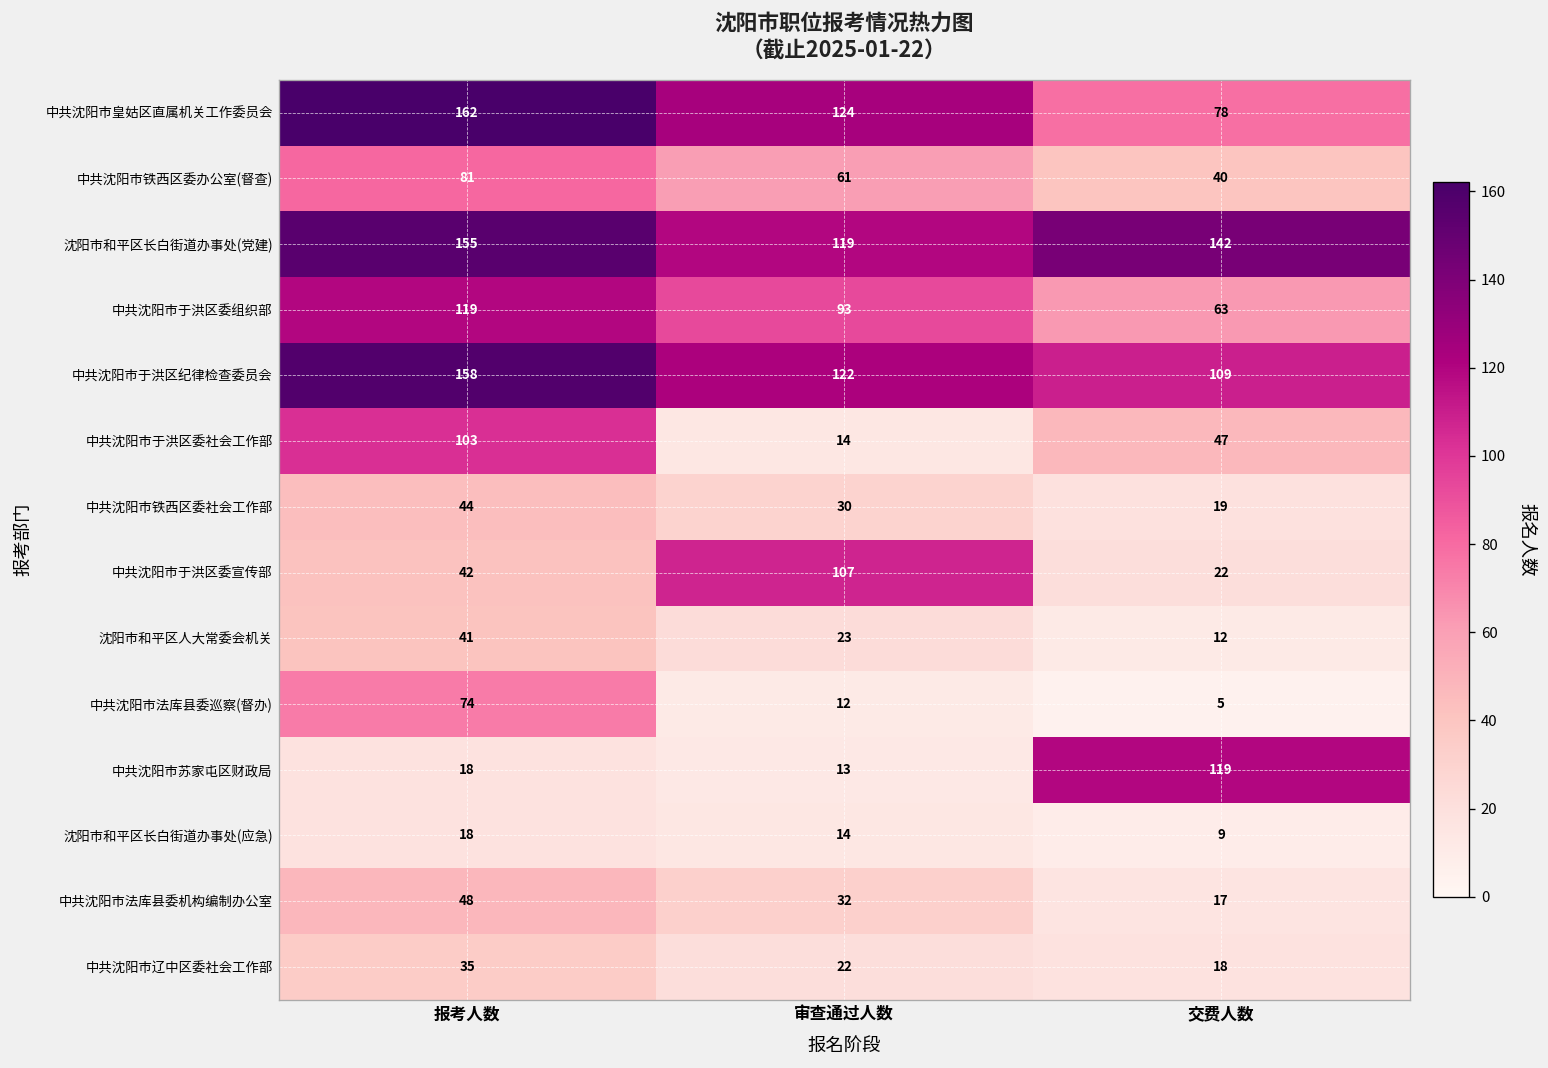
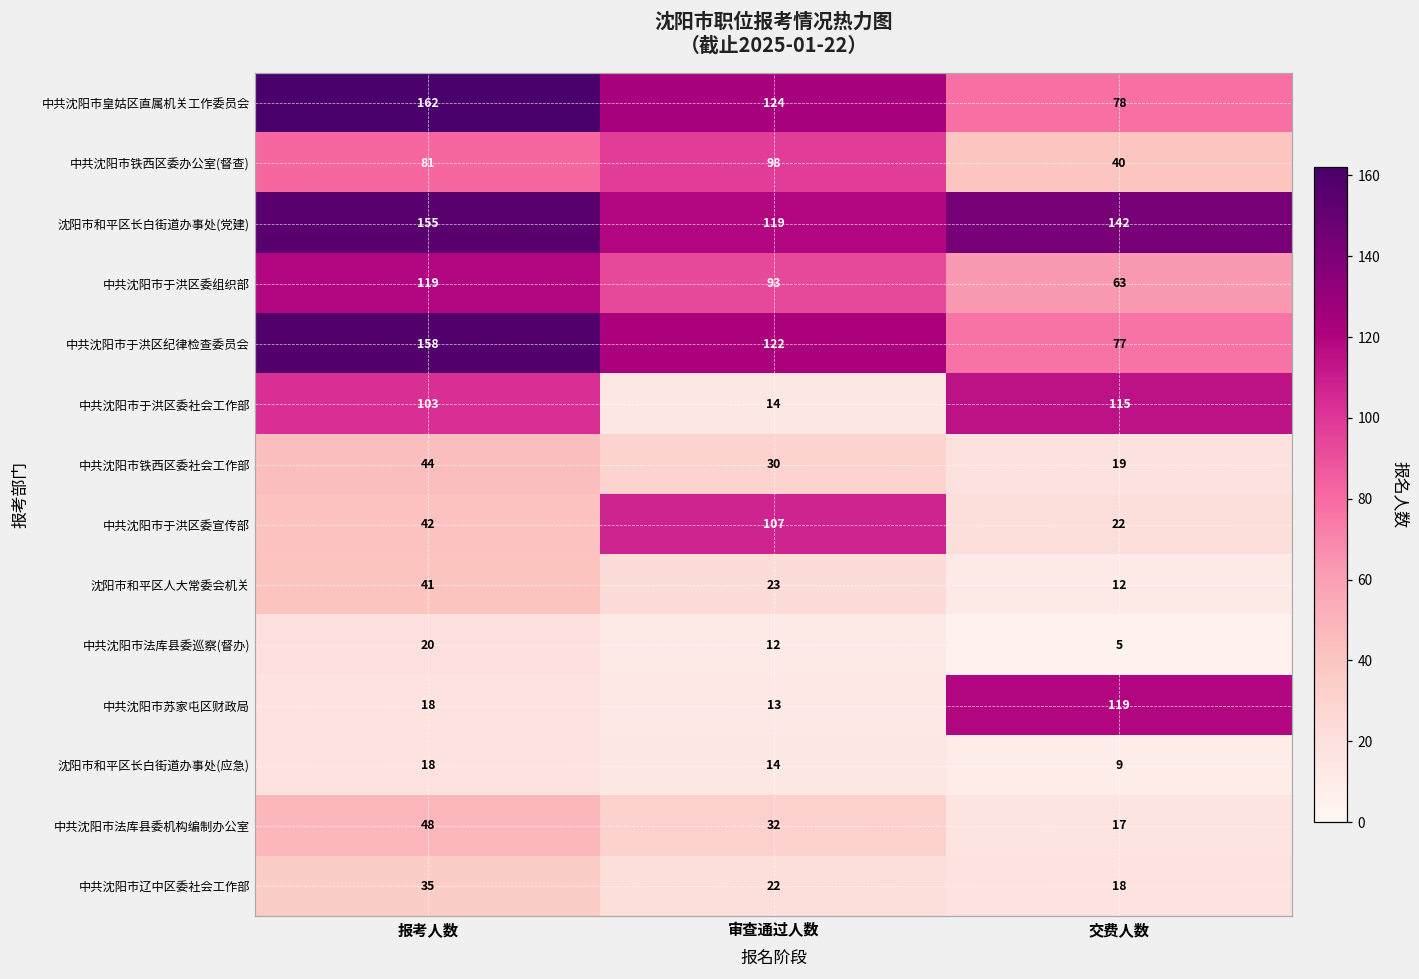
中共沈阳市铁西区委办公室(督查), 审查通过人数: 61 -> 98
中共沈阳市于洪区纪律检查委员会, 交费人数: 109 -> 77
中共沈阳市于洪区委社会工作部, 交费人数: 47 -> 115
中共沈阳市法库县委巡察(督办), 报考人数: 74 -> 20
